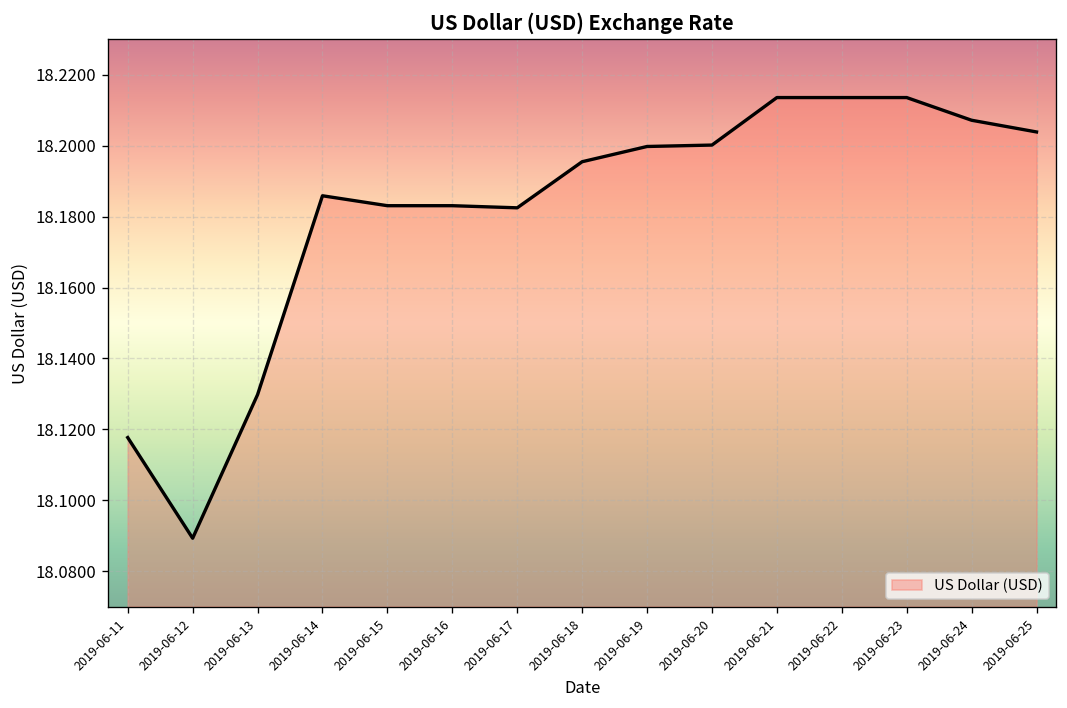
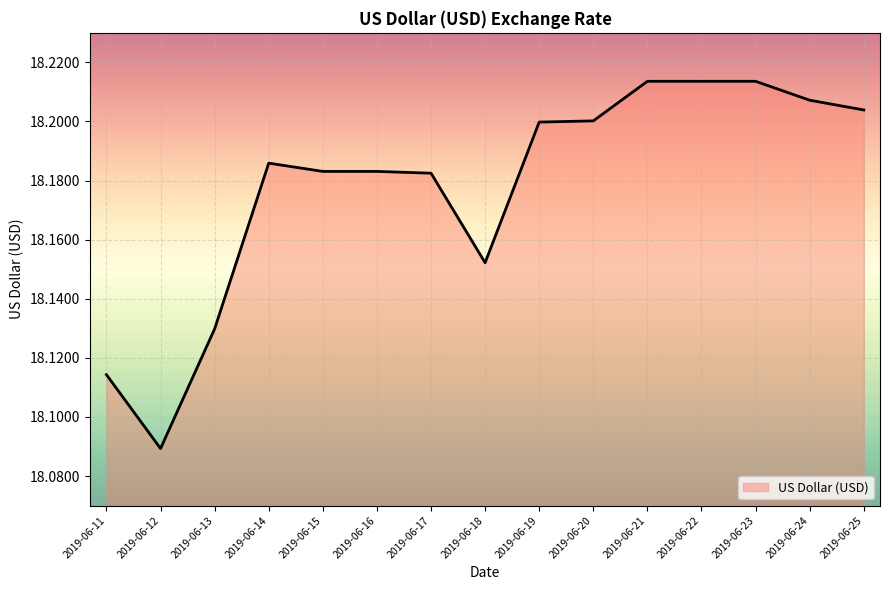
2019-06-11: 18.118 -> 18.114
2019-06-18: 18.196 -> 18.152
